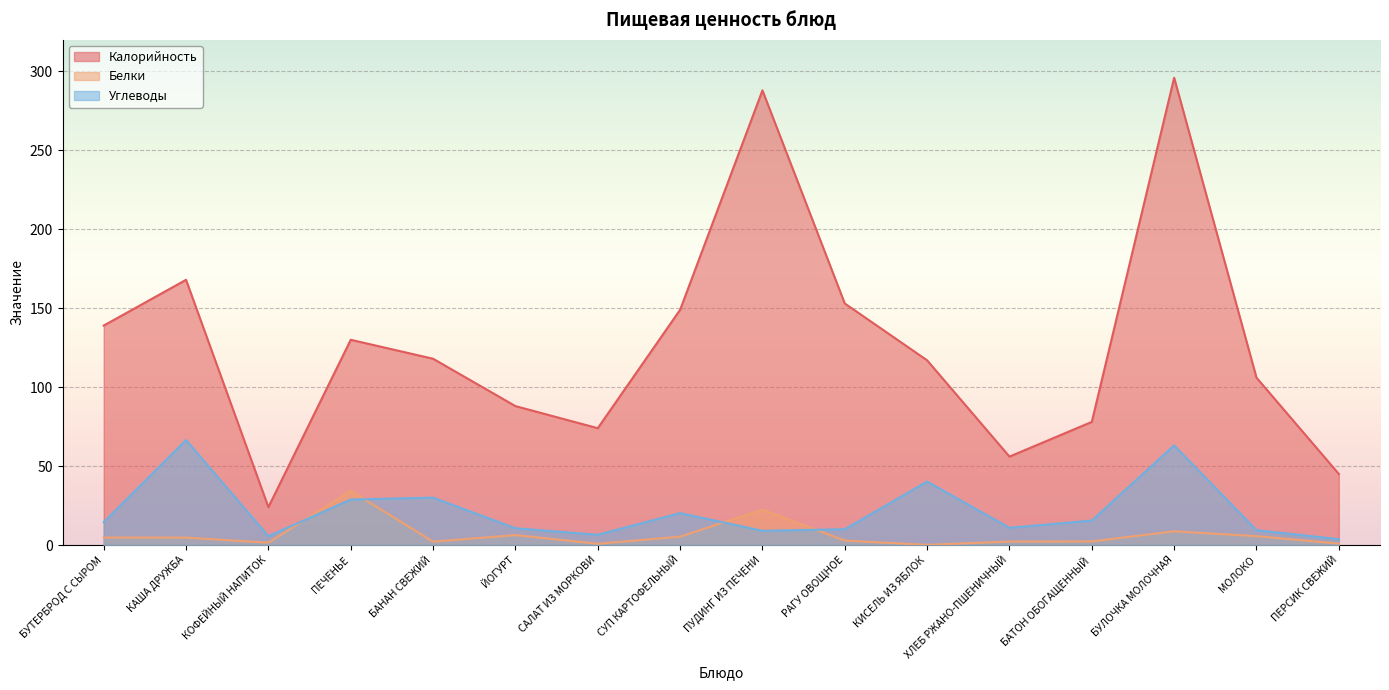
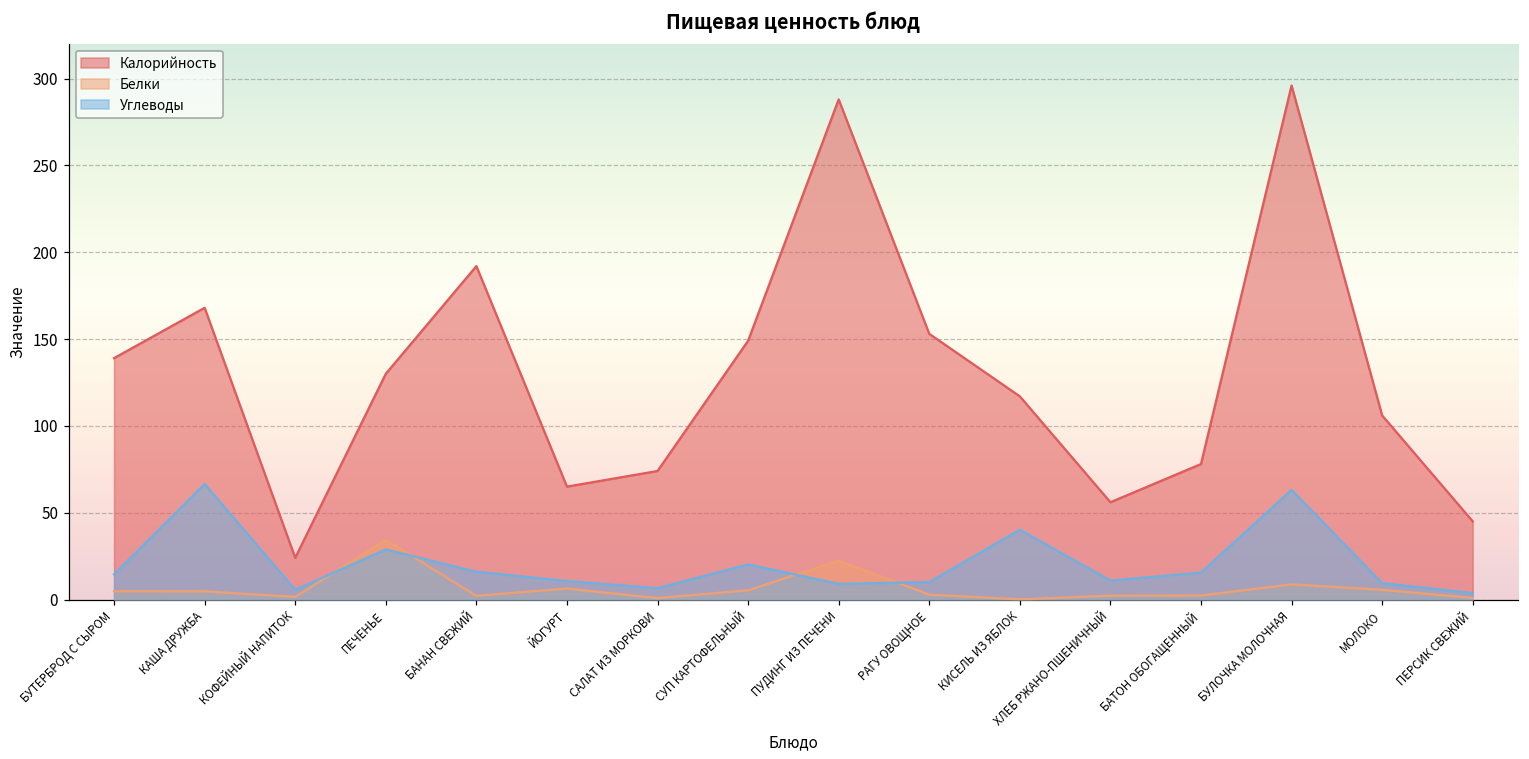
Калорийность, БАНАН СВЕЖИЙ: 118 -> 192
Углеводы, БАНАН СВЕЖИЙ: 30 -> 16
Калорийность, ЙОГУРТ: 88 -> 65
